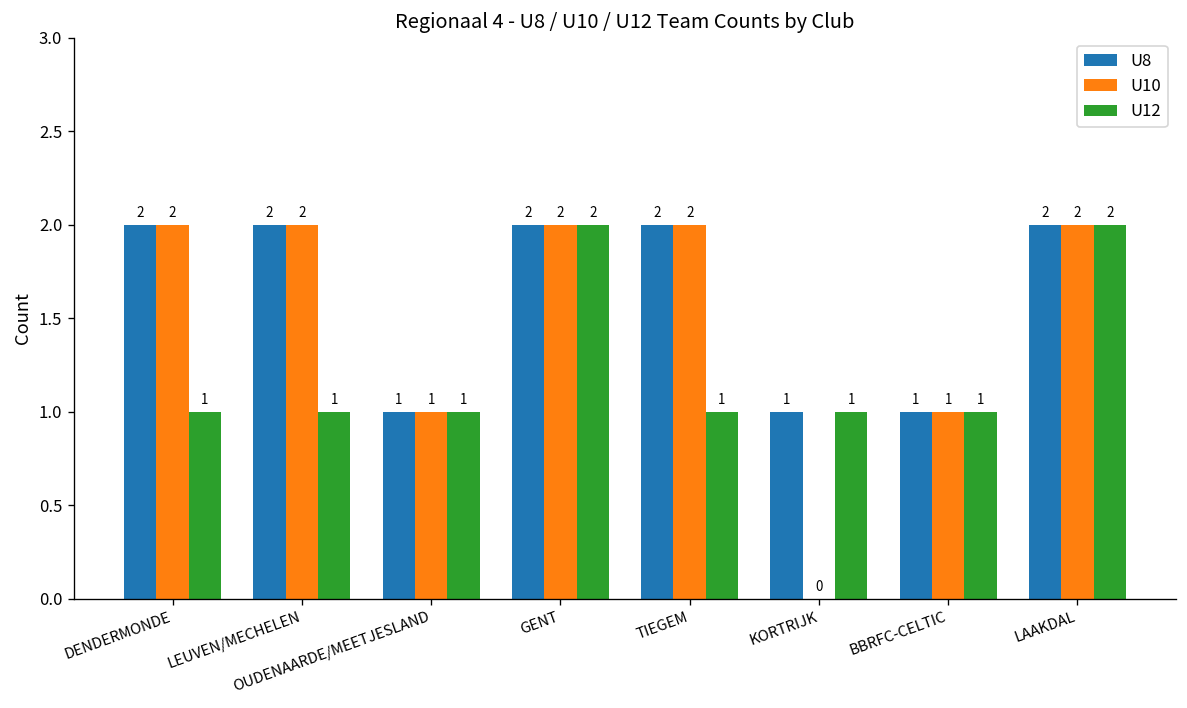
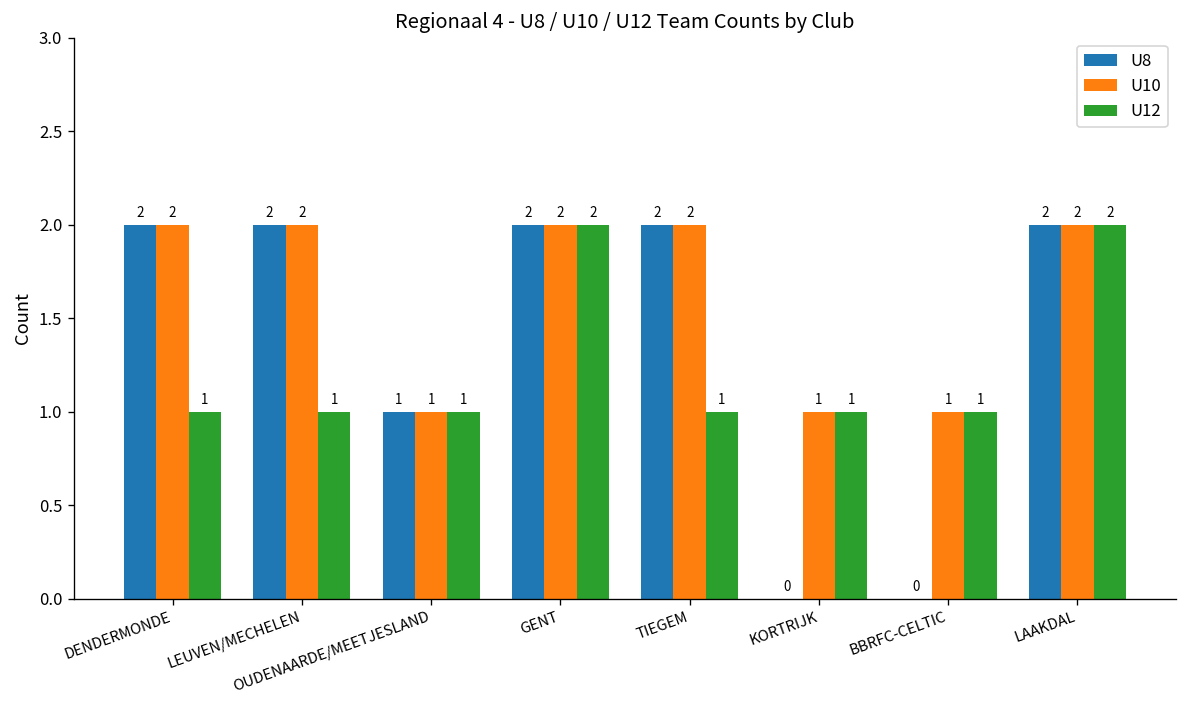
U8, KORTRIJK: 1 -> 0
U10, KORTRIJK: 0 -> 1
U8, BBRFC-CELTIC: 1 -> 0
